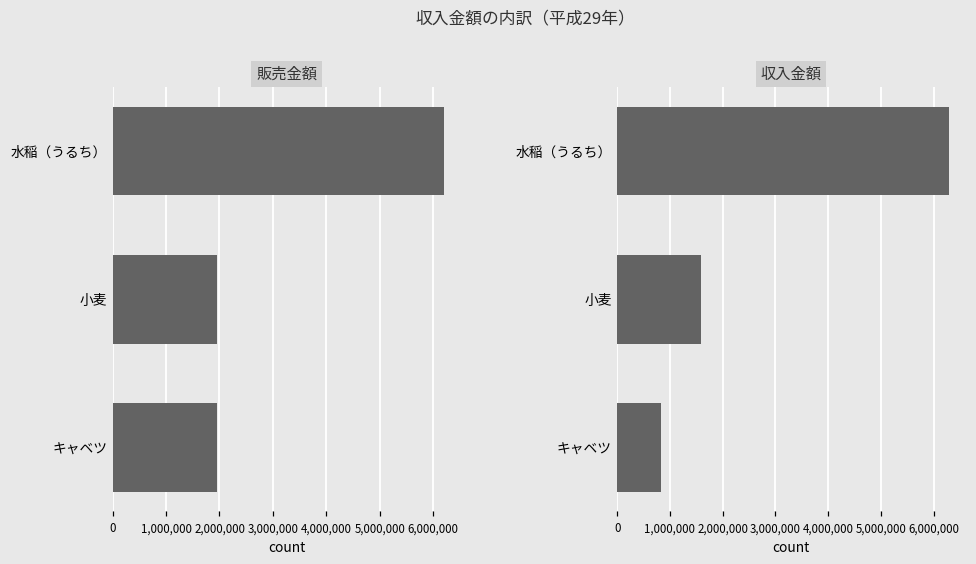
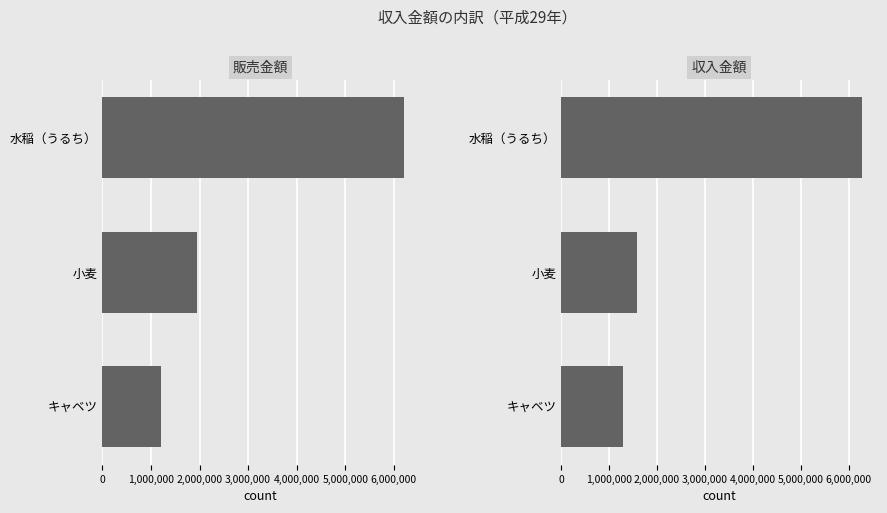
販売金額, キャベツ: 2,000,000 -> 1,200,000
収入金額, キャベツ: 800,000 -> 1,300,000
